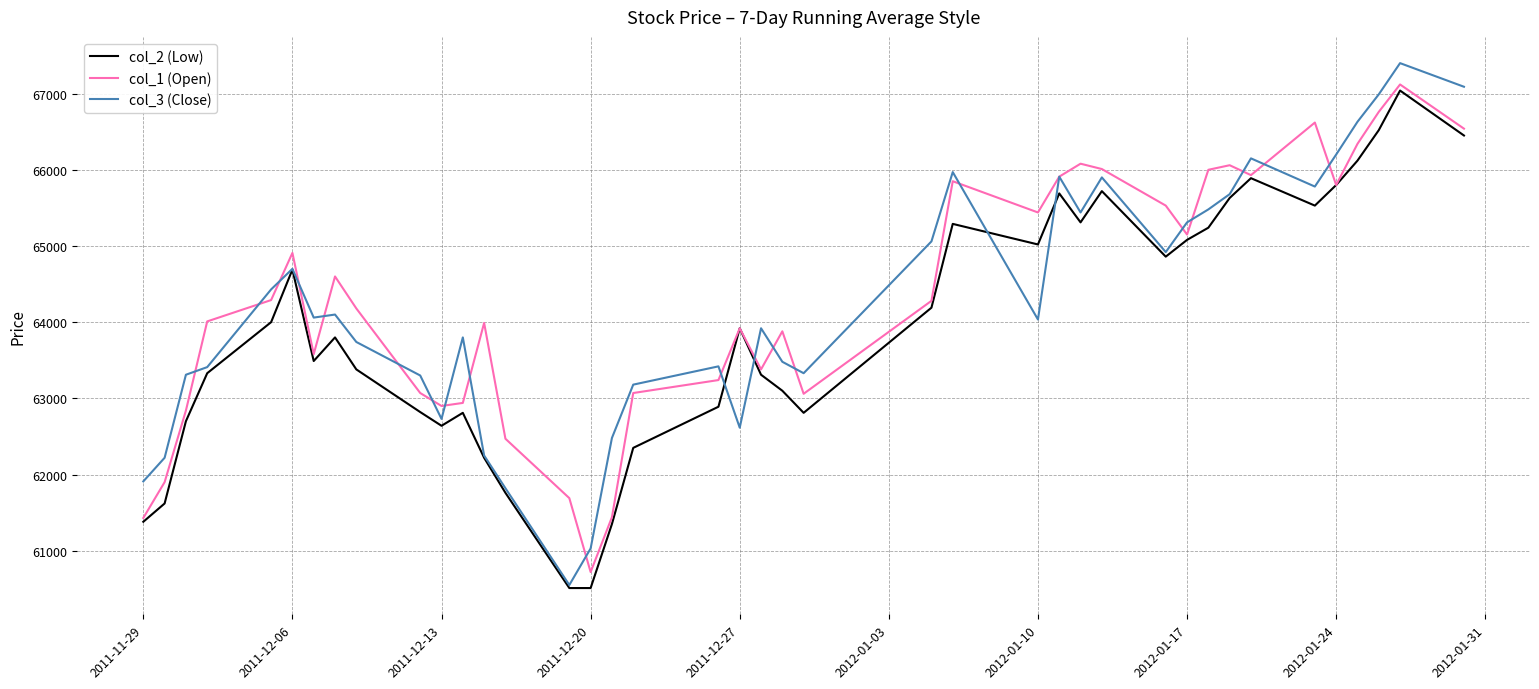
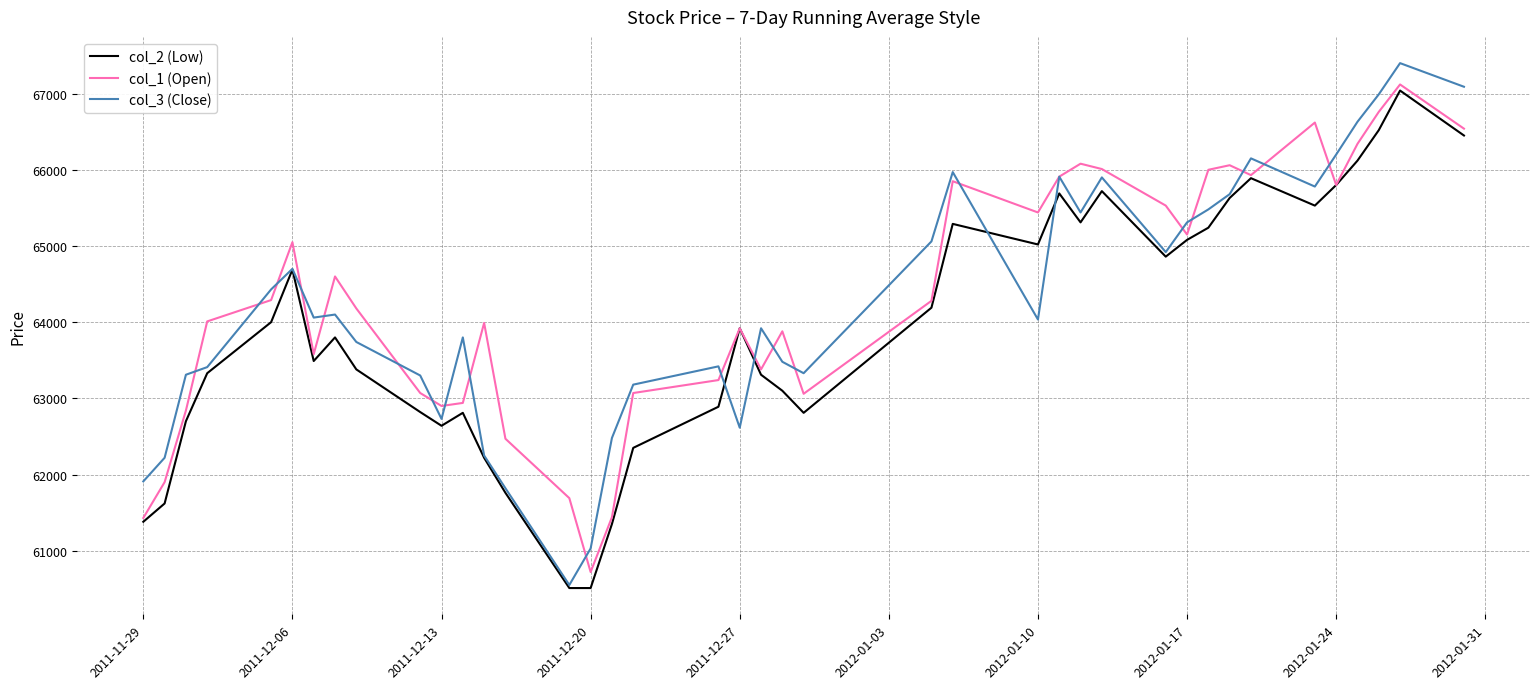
col_1 (Open), 2011-12-06: 64900 -> 65100
